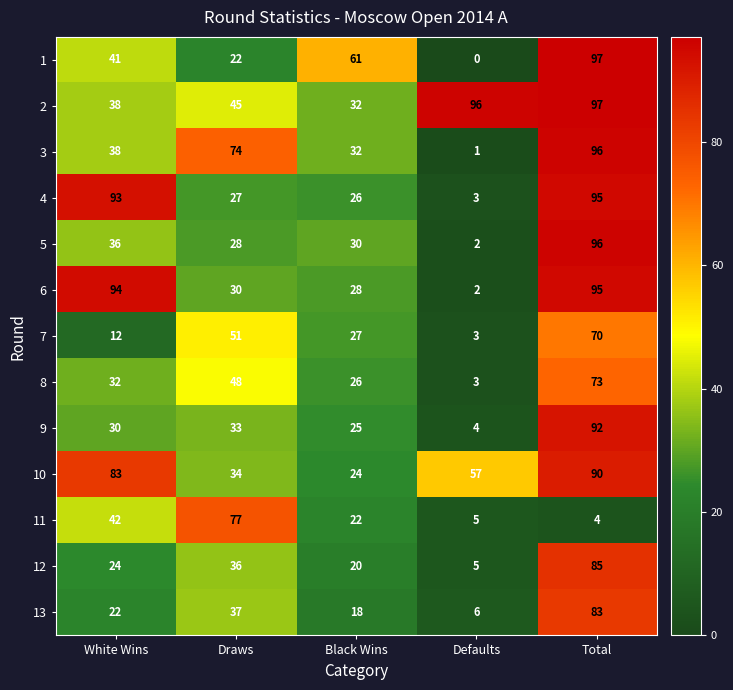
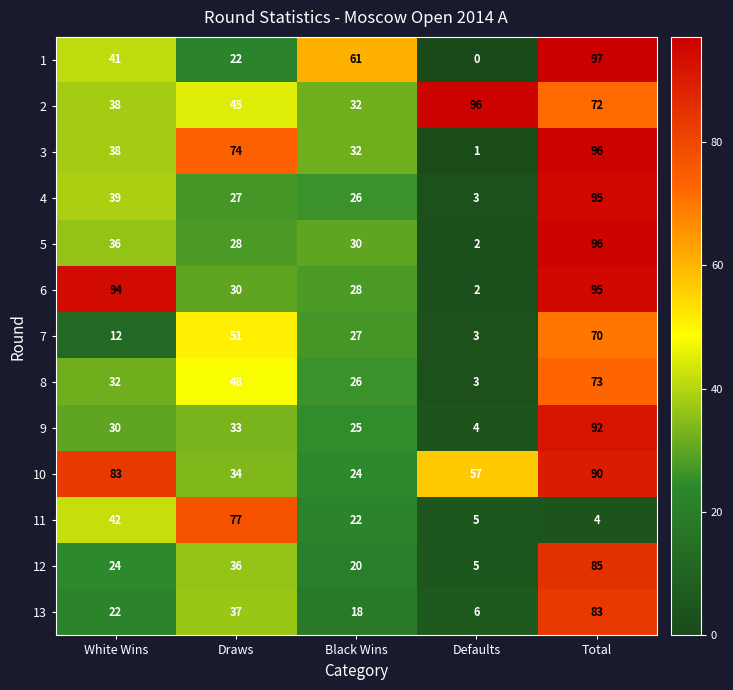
2, Total: 97 -> 72
4, White Wins: 93 -> 39
